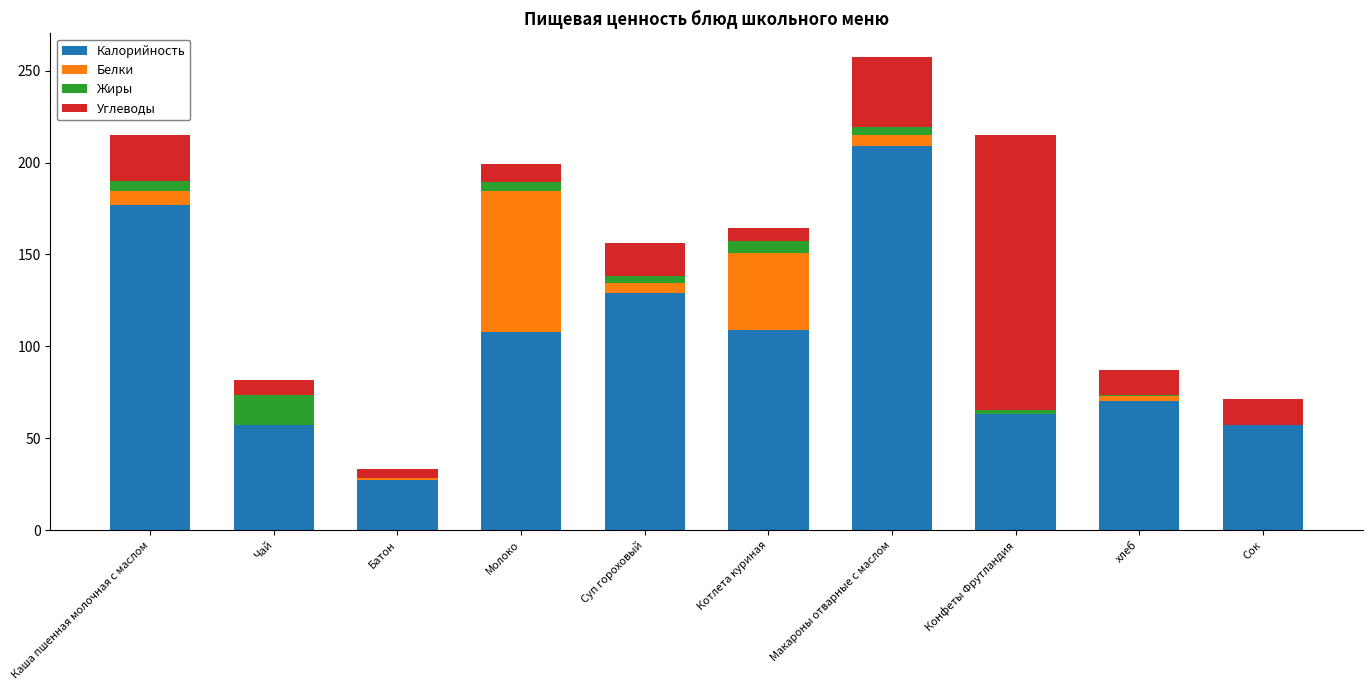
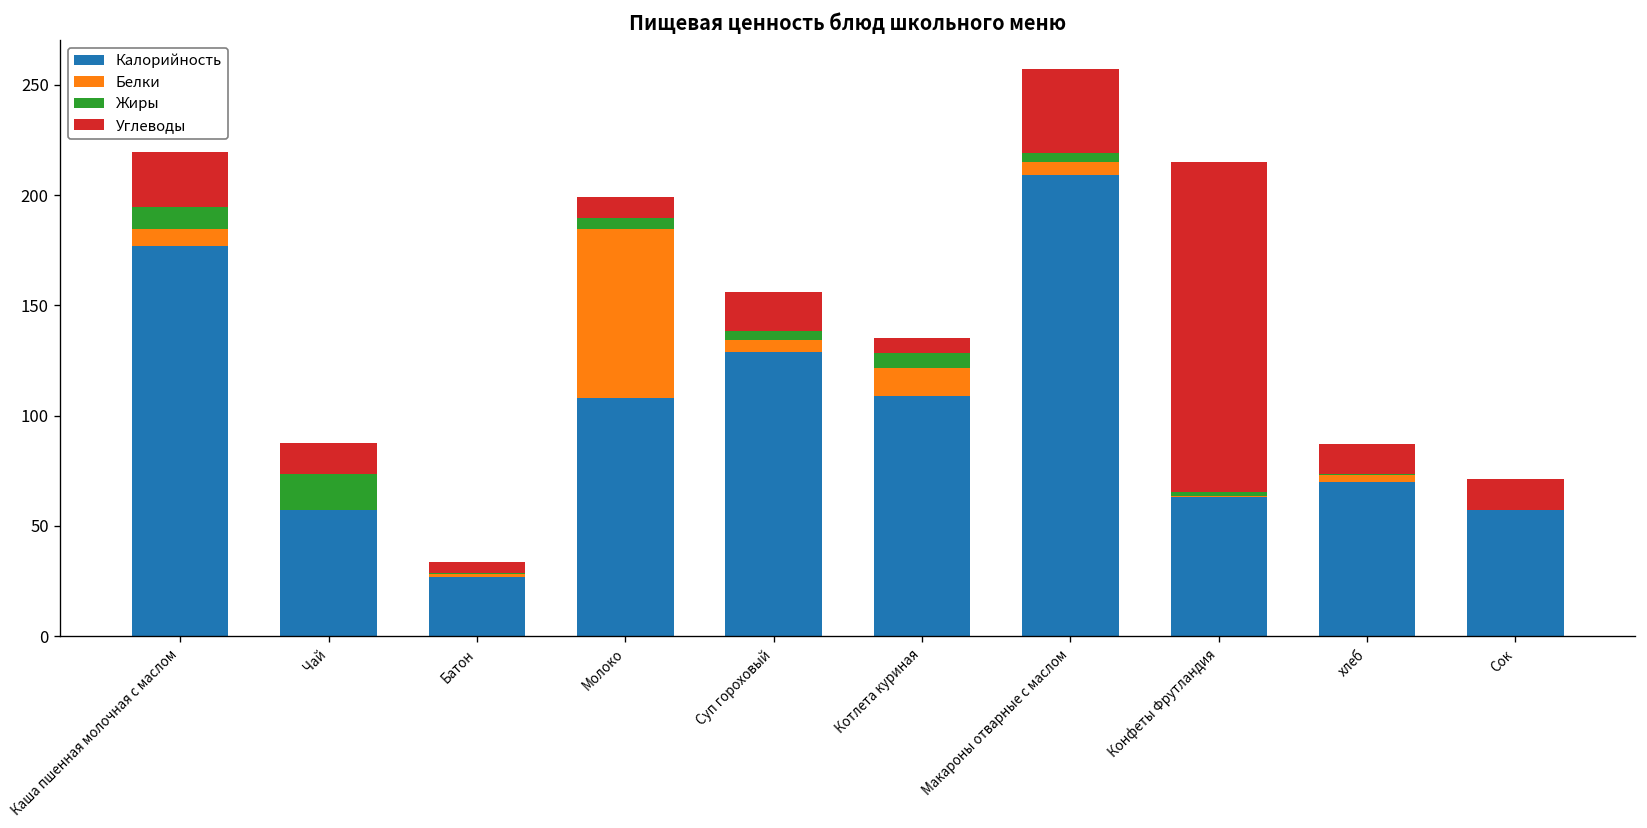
Жиры, Каша пшенная молочная с маслом: 6 -> 10
Углеводы, Чай: 8 -> 14
Белки, Котлета куриная: 42 -> 13
